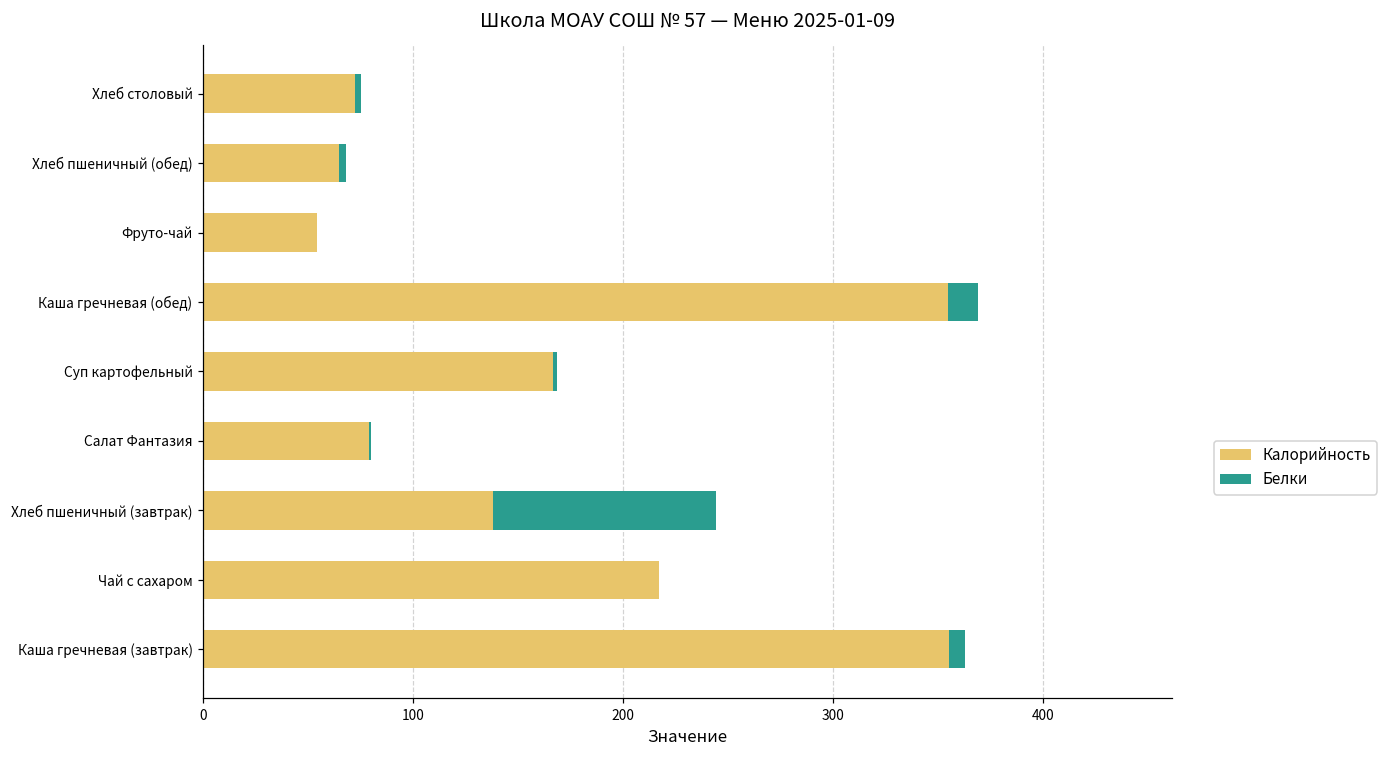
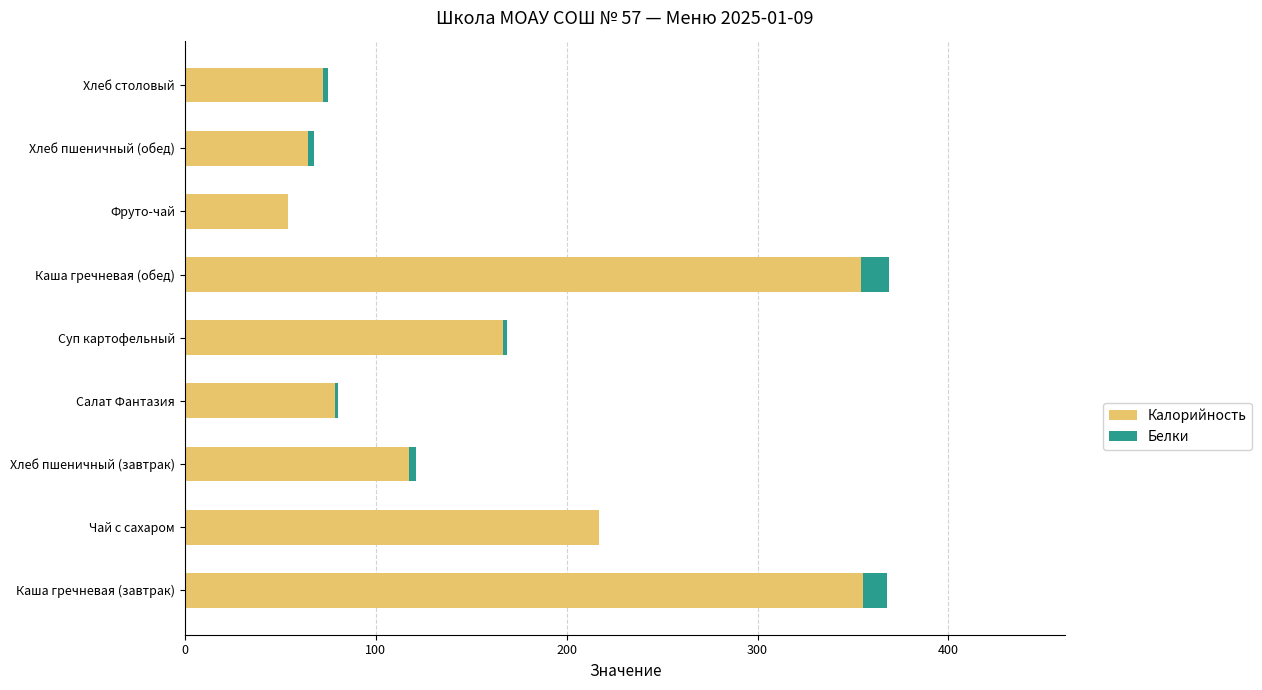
Калорийность, Хлеб пшеничный (завтрак): 138 -> 118
Белки, Хлеб пшеничный (завтрак): 106 -> 4
Белки, Каша гречневая (завтрак): 8 -> 13
